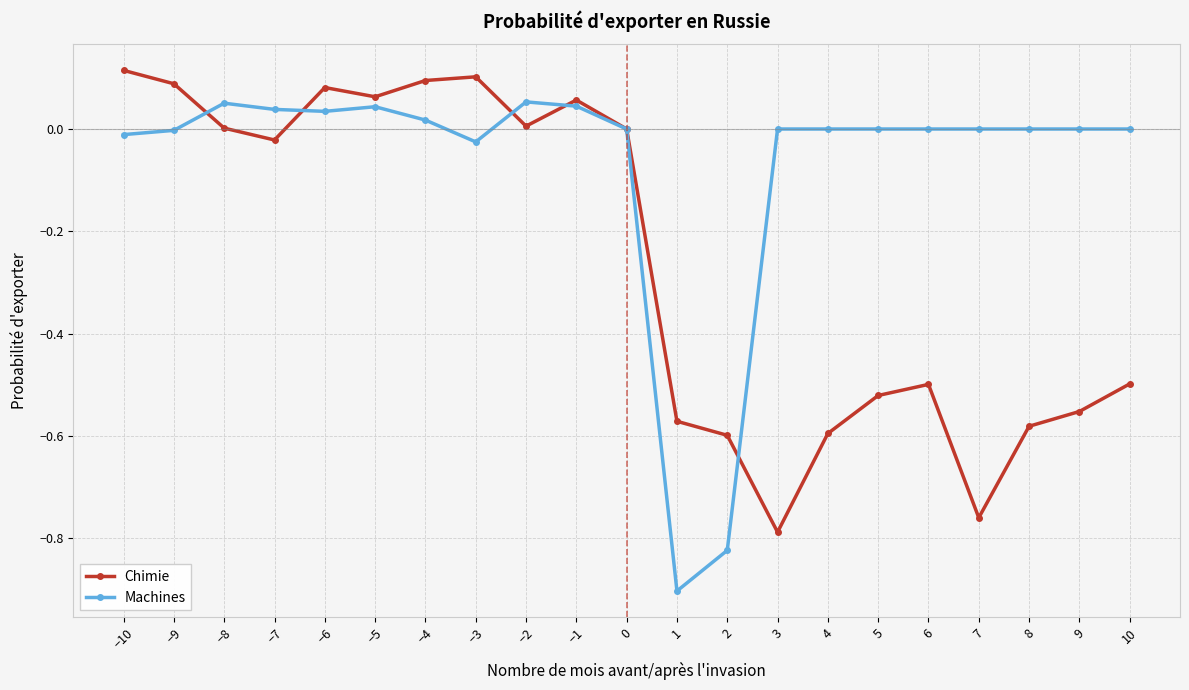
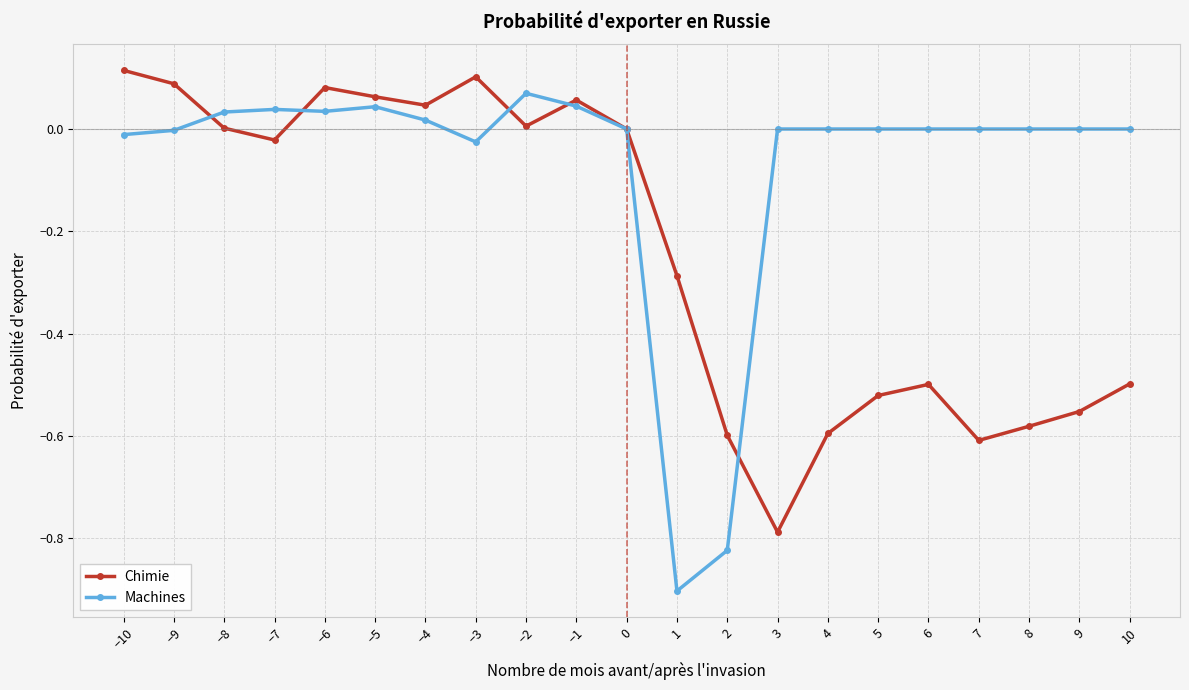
Machines, −8: 0.05 -> 0.03
Chimie, −4: 0.09 -> 0.05
Machines, −2: 0.05 -> 0.07
Chimie, 1: -0.57 -> -0.29
Chimie, 7: -0.76 -> -0.61
